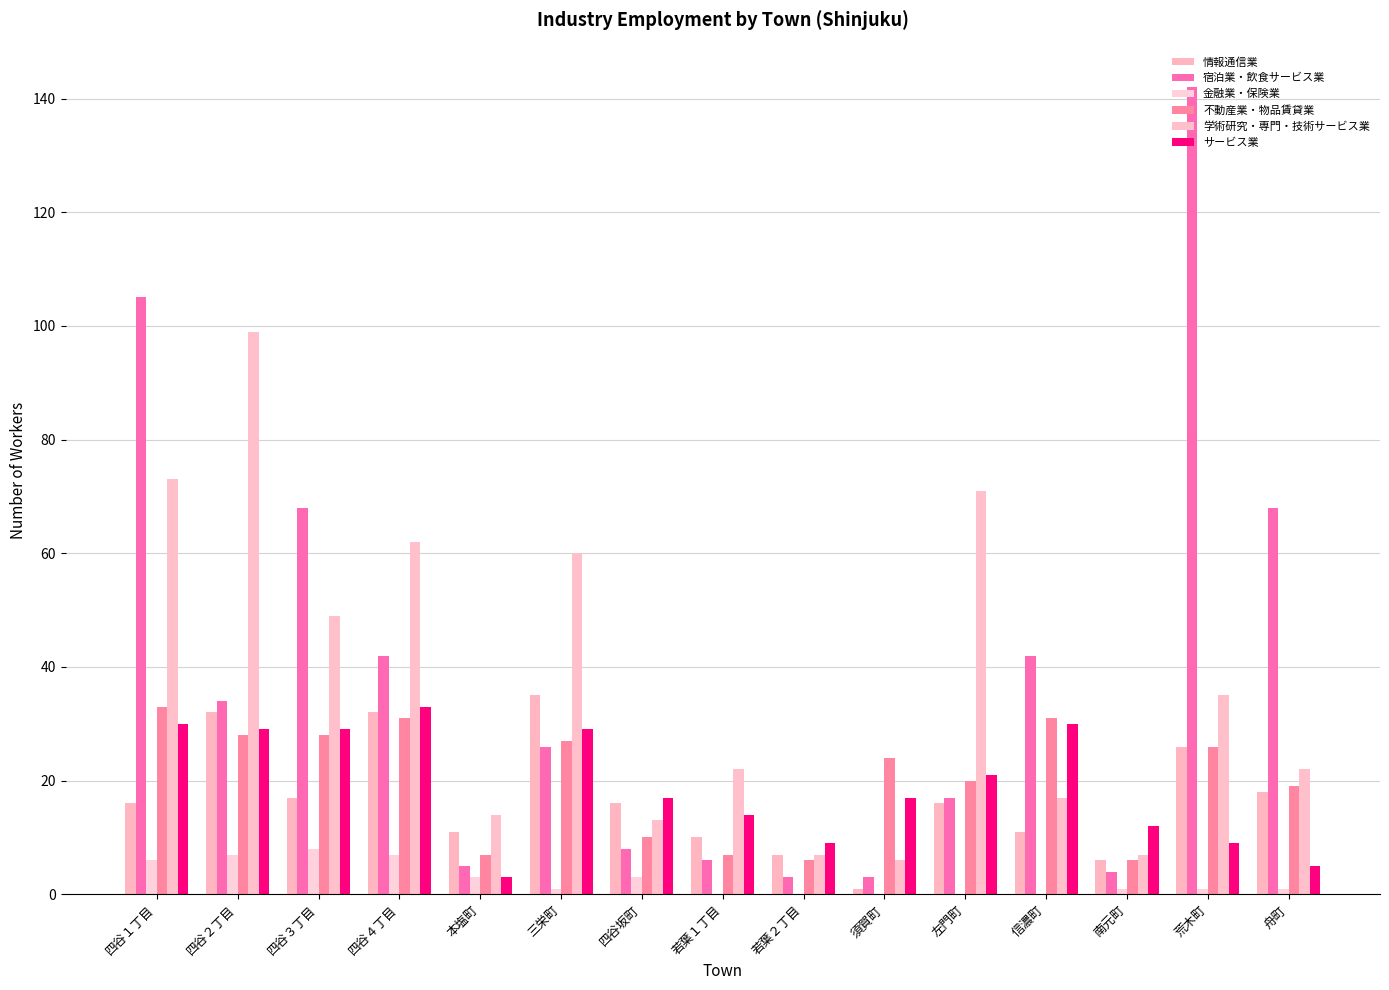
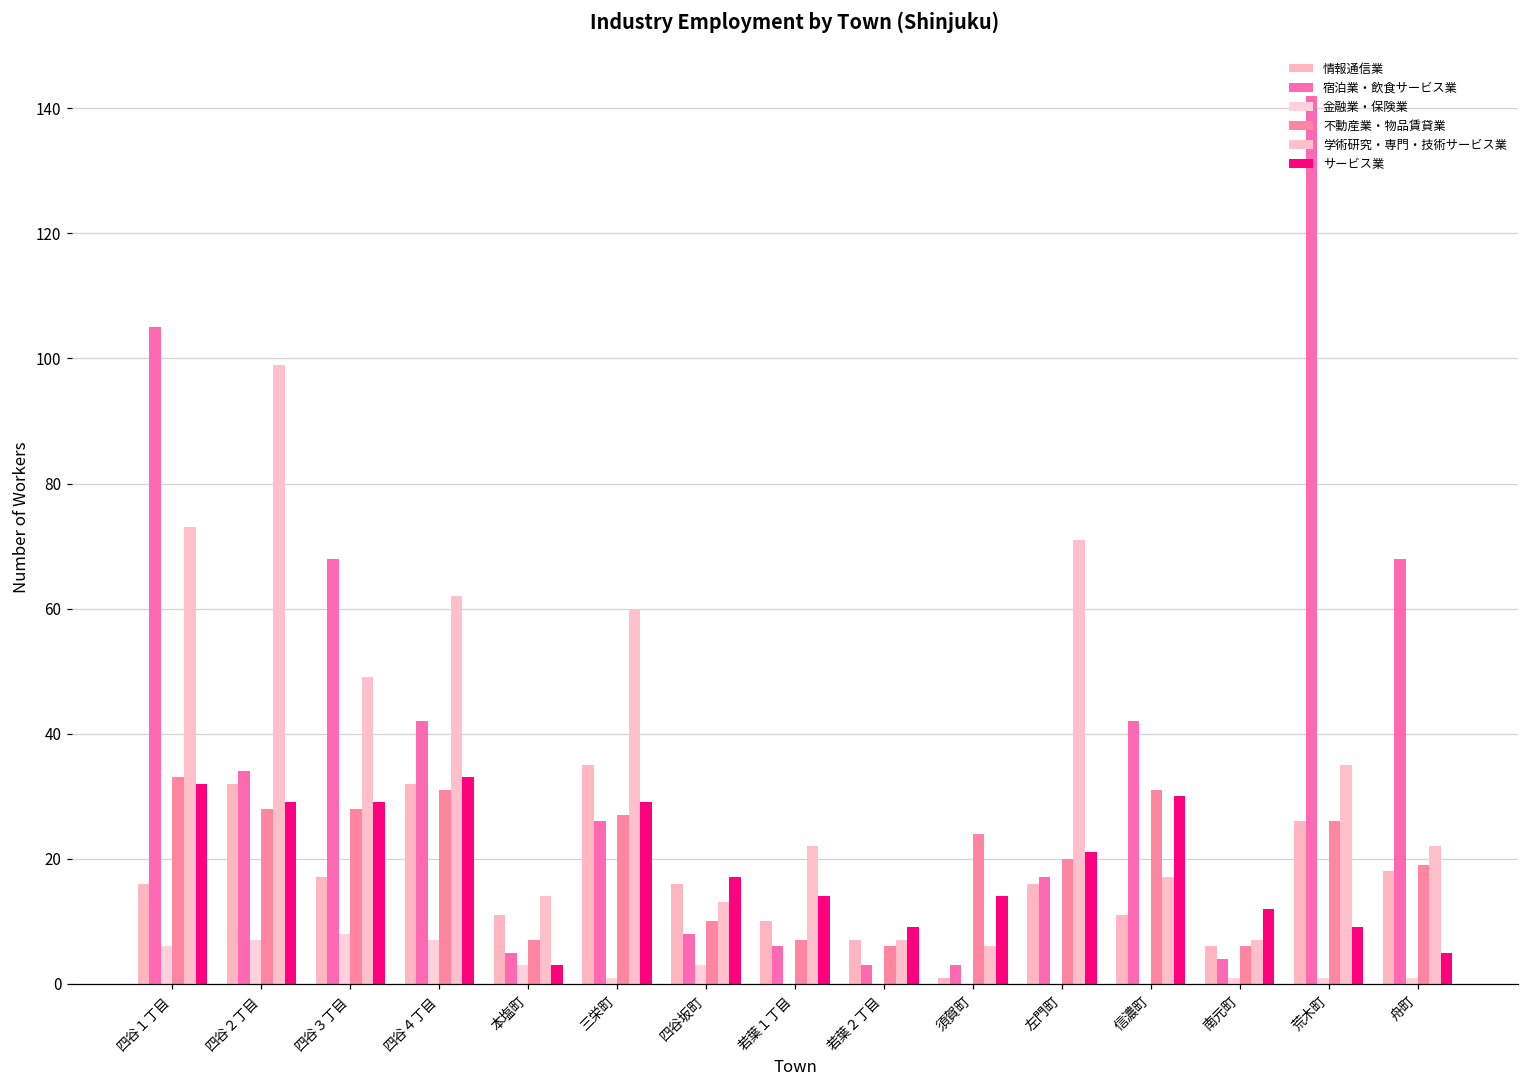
サービス業, 四谷１丁目: 30 -> 32
サービス業, 須賀町: 17 -> 14
